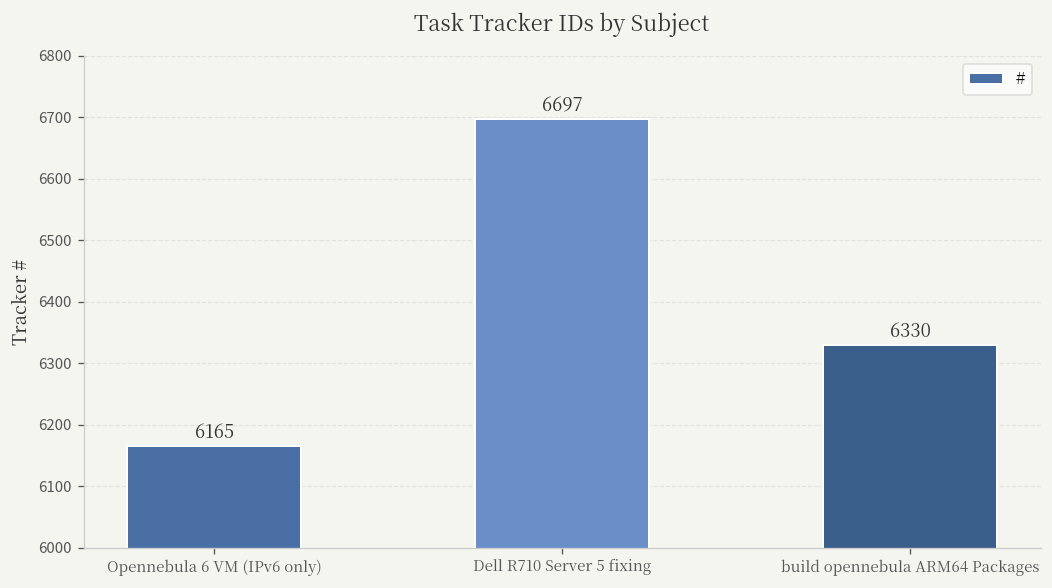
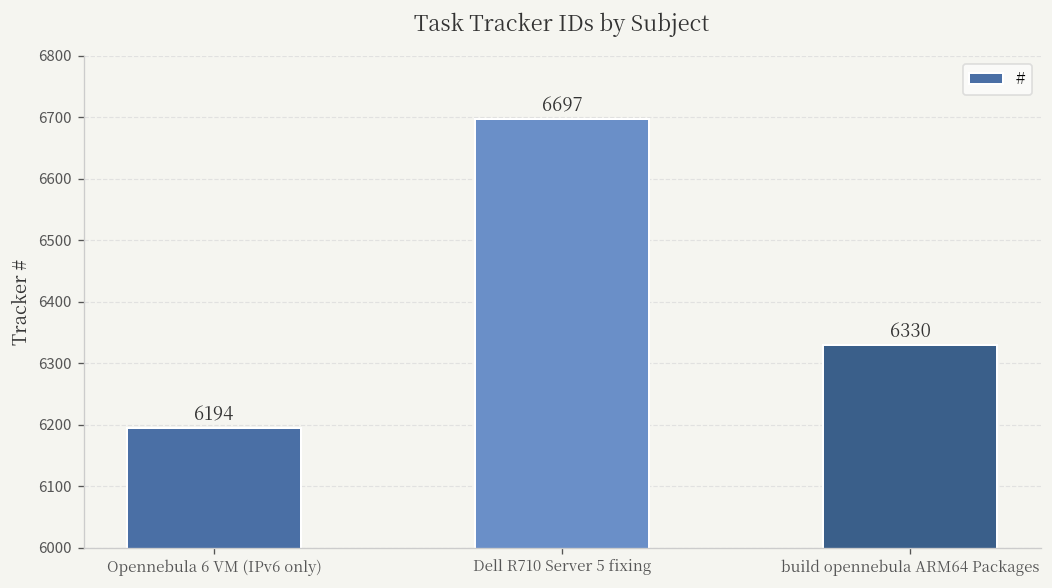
Opennebula 6 VM (IPv6 only): 6165 -> 6194
